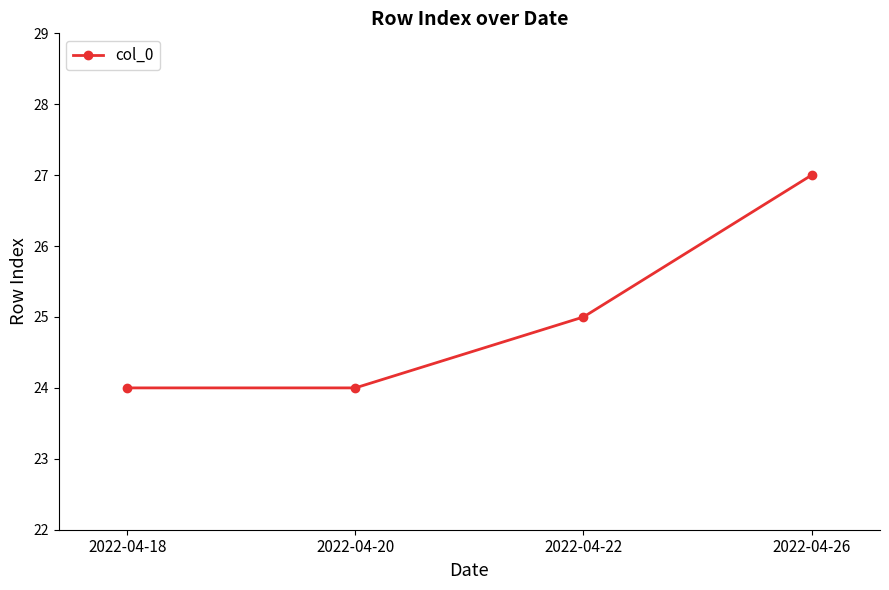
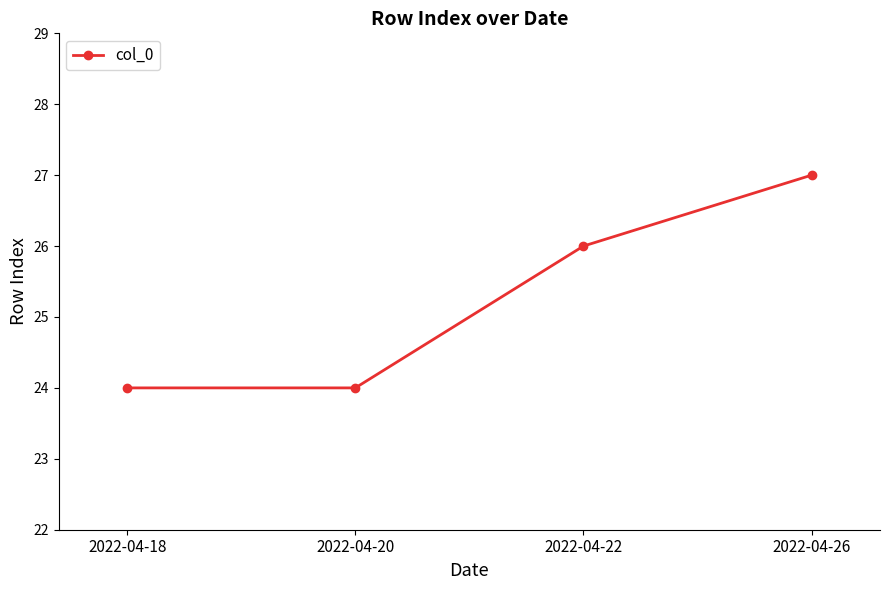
2022-04-22: 25 -> 26
